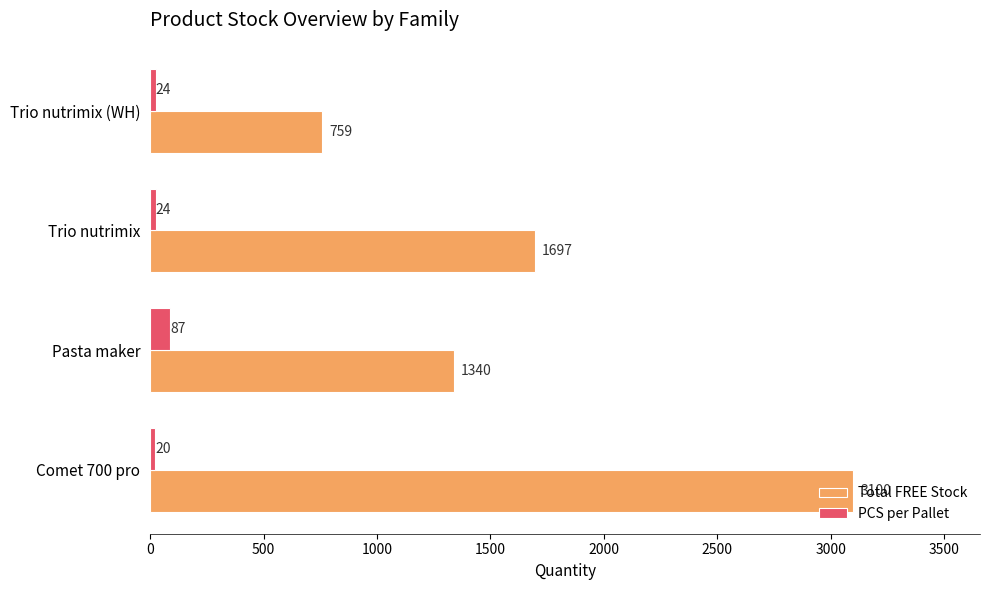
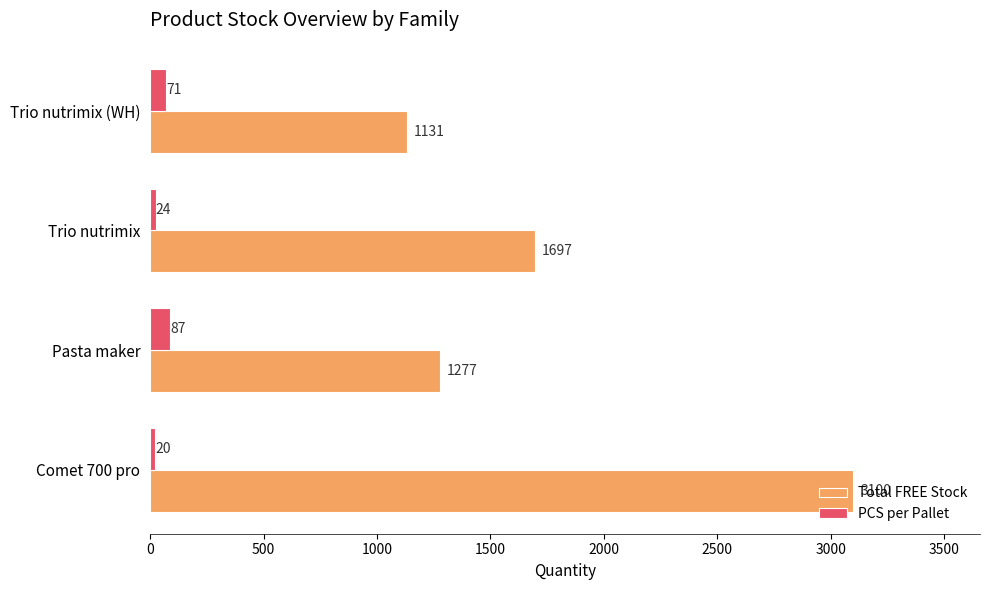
PCS per Pallet, Trio nutrimix (WH): 24 -> 71
Total FREE Stock, Trio nutrimix (WH): 759 -> 1131
Total FREE Stock, Pasta maker: 1340 -> 1277
